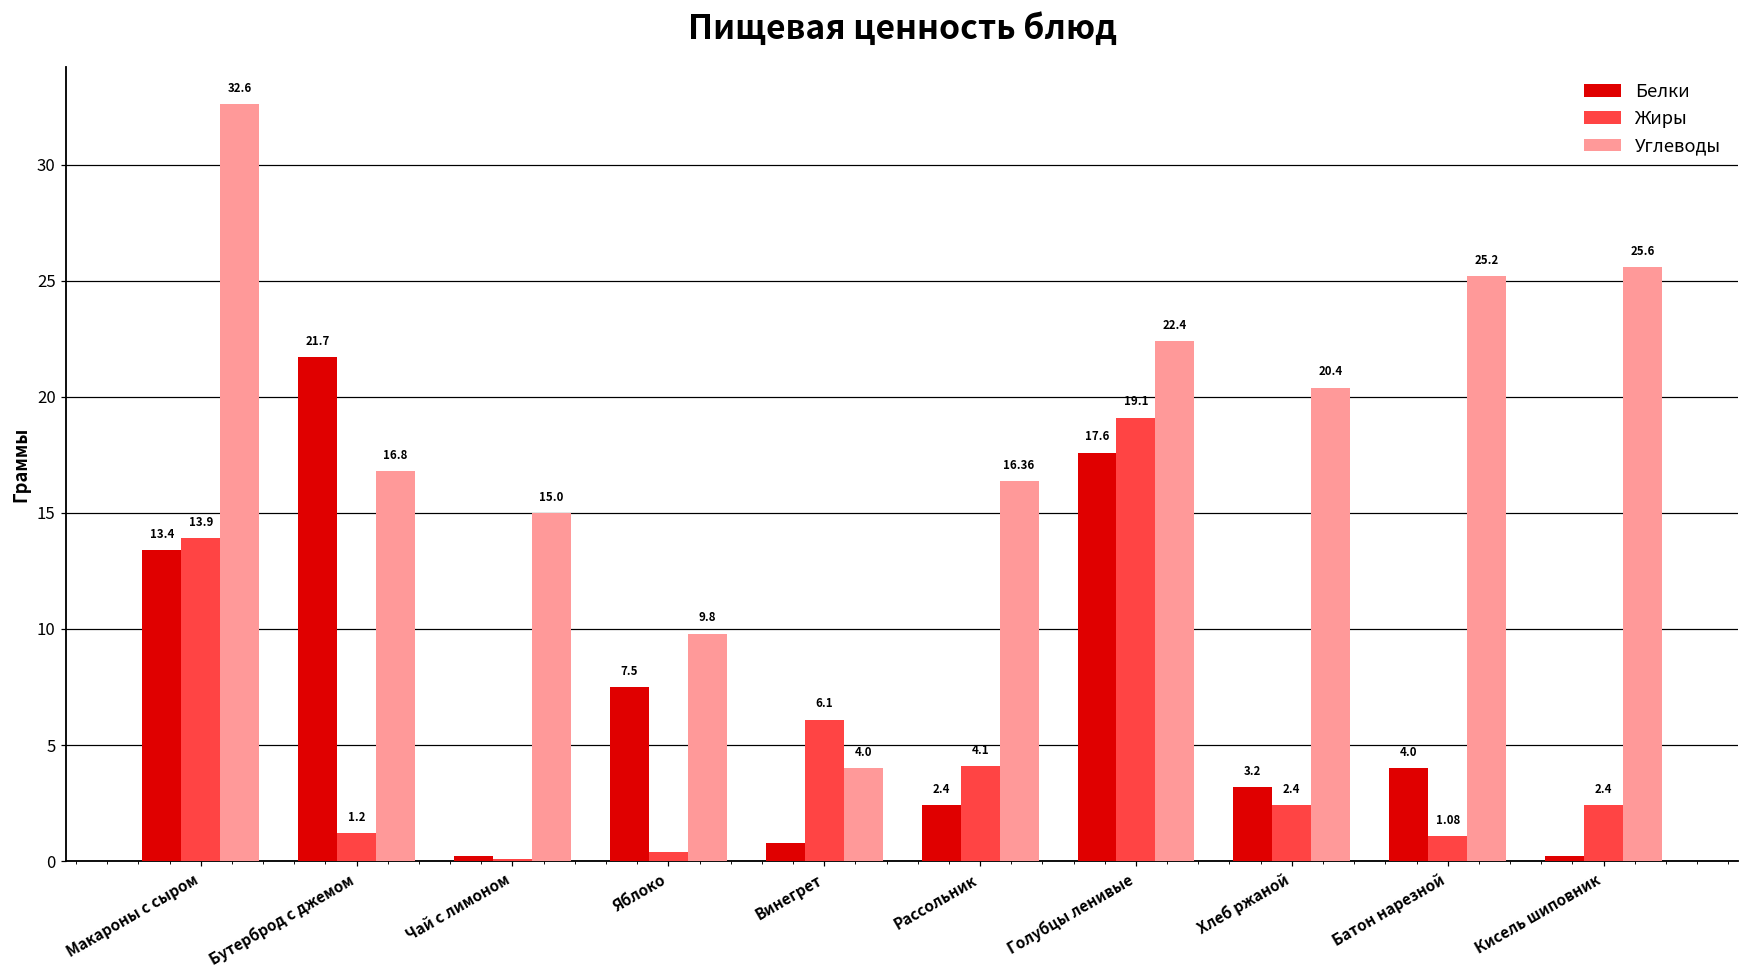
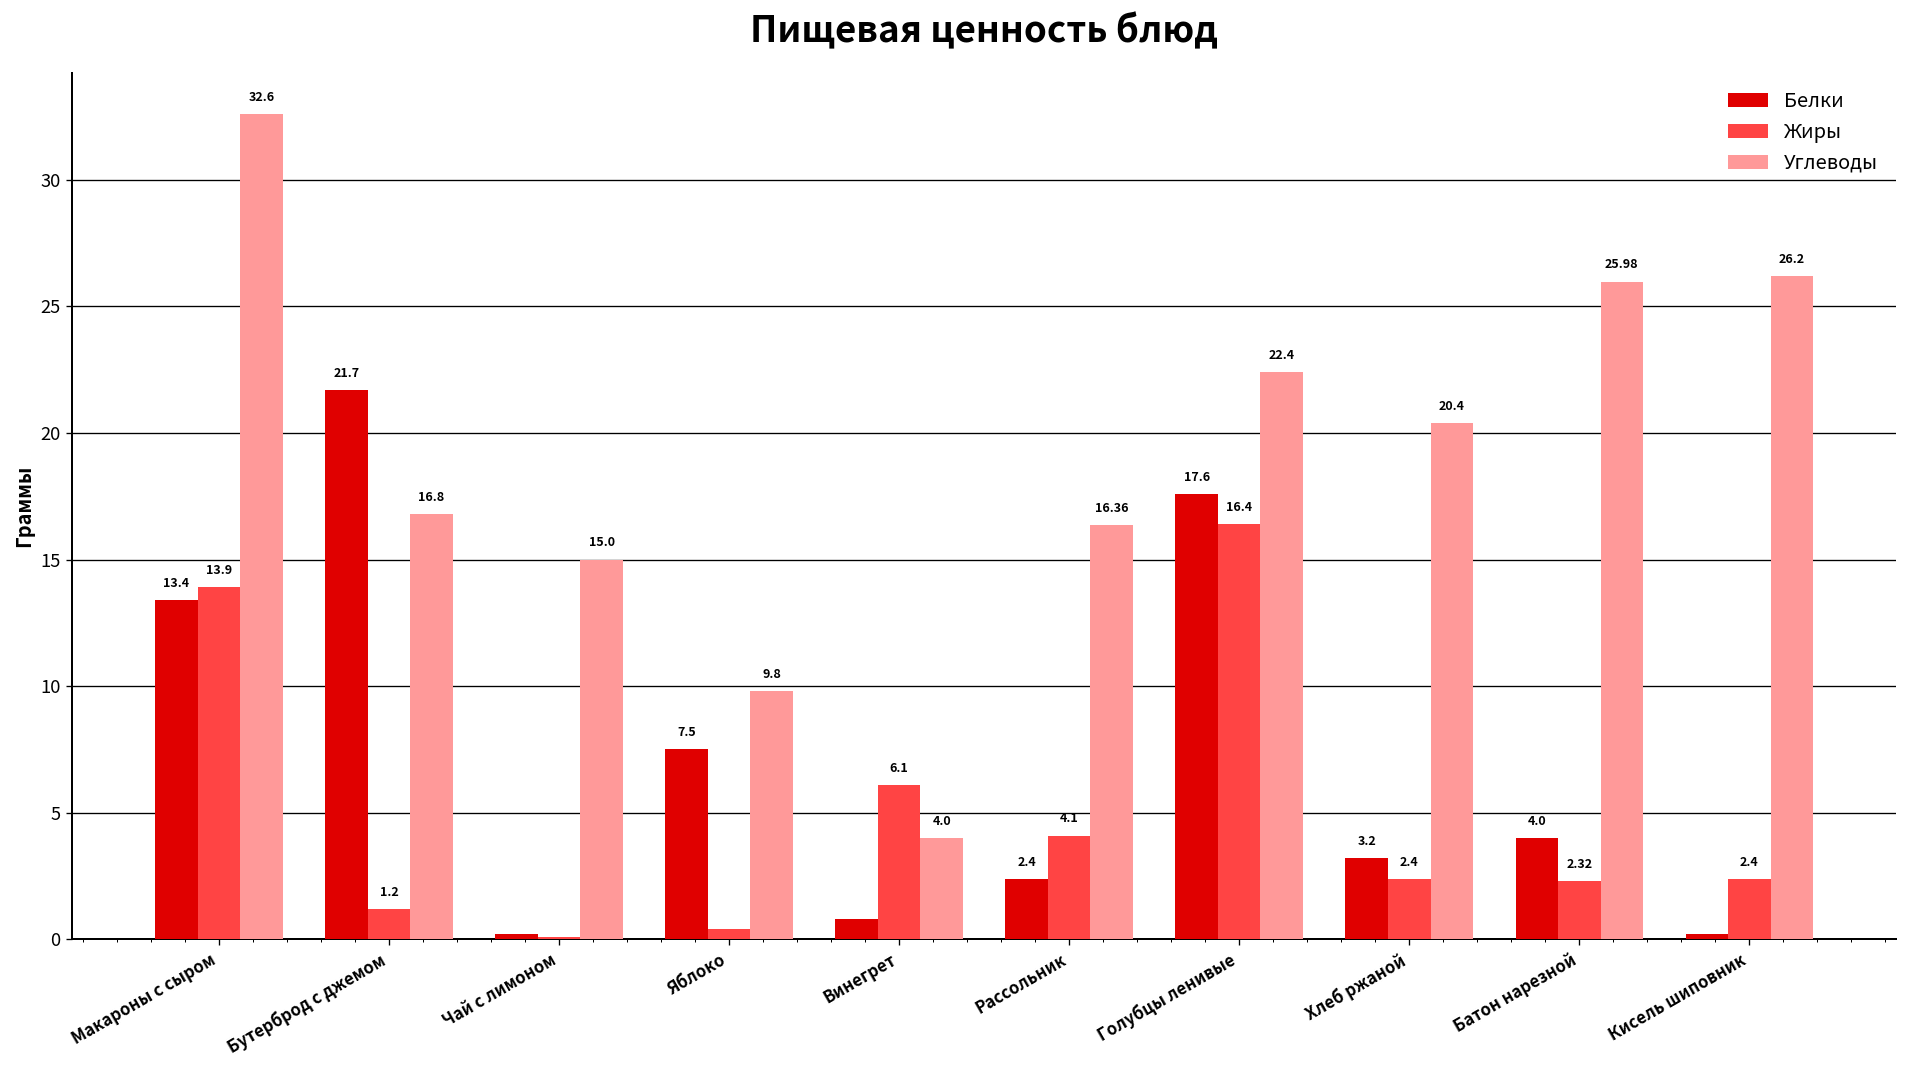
Жиры, Голубцы ленивые: 19.1 -> 16.4
Жиры, Батон нарезной: 1.08 -> 2.32
Углеводы, Батон нарезной: 25.2 -> 25.98
Углеводы, Кисель шиповник: 25.6 -> 26.2
